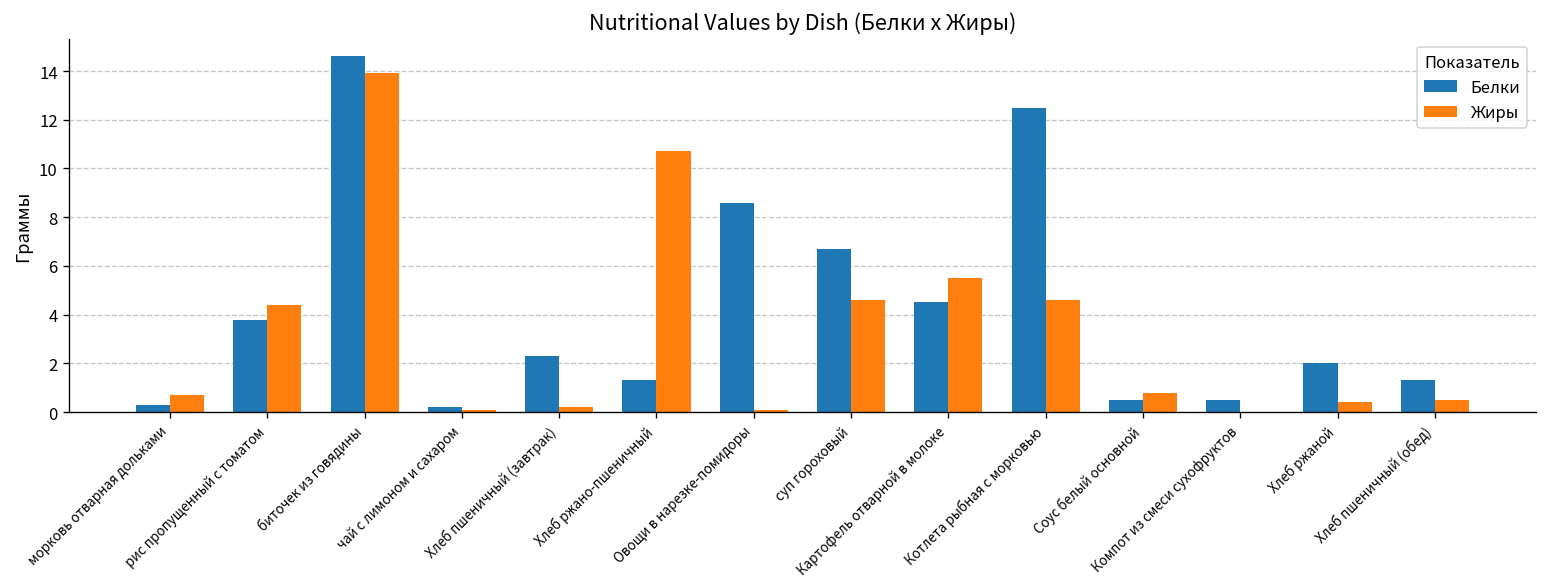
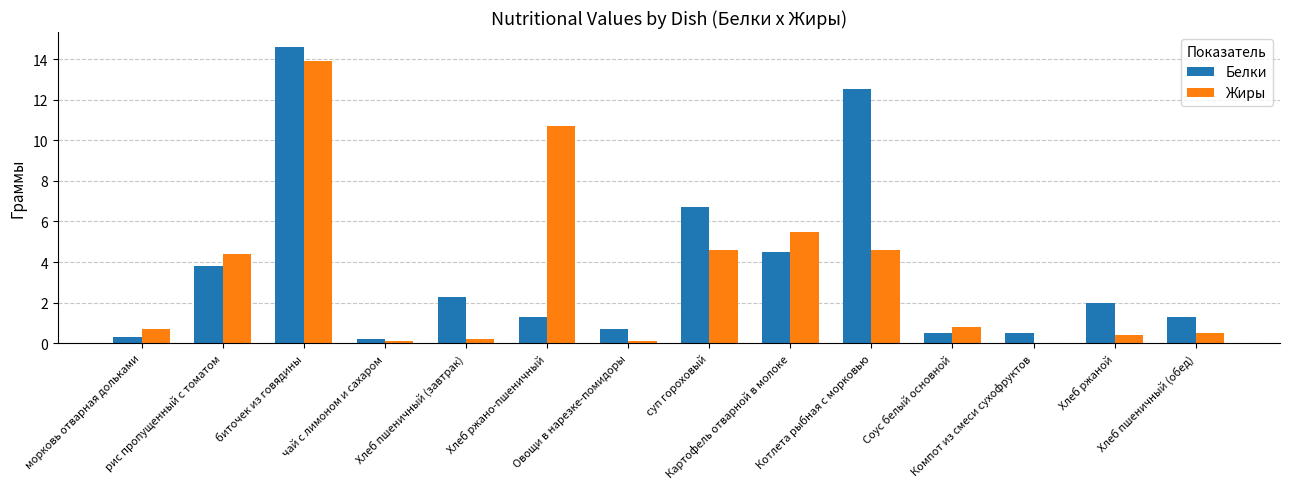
Белки, Овощи в нарезке-помидоры: 8.6 -> 0.7
